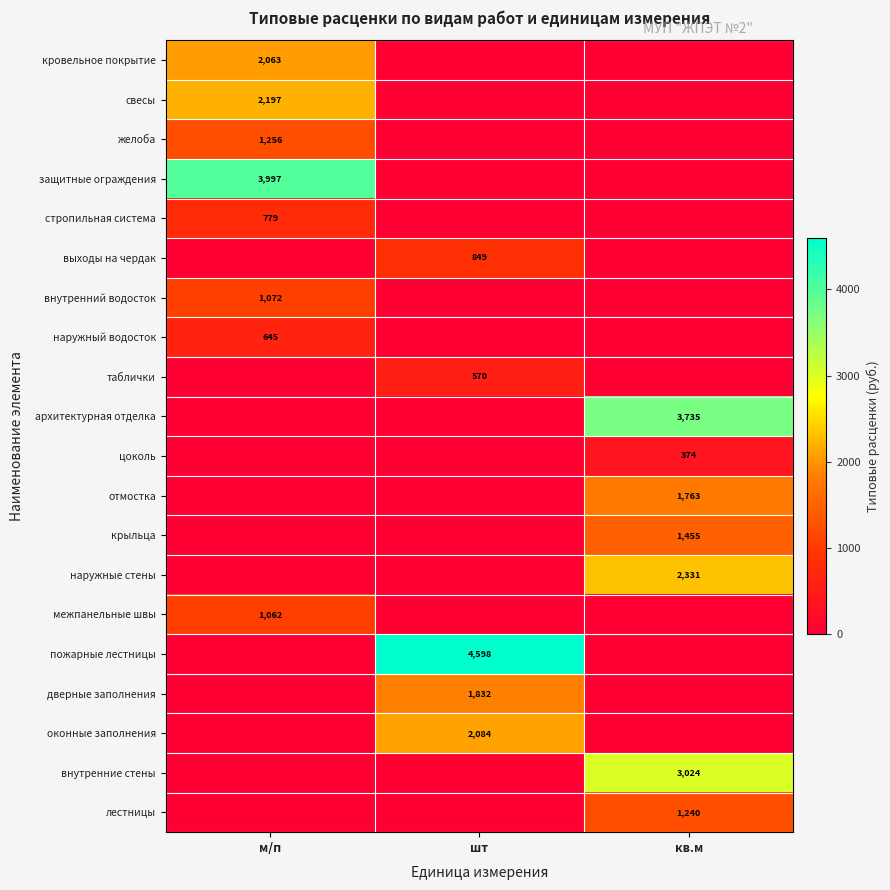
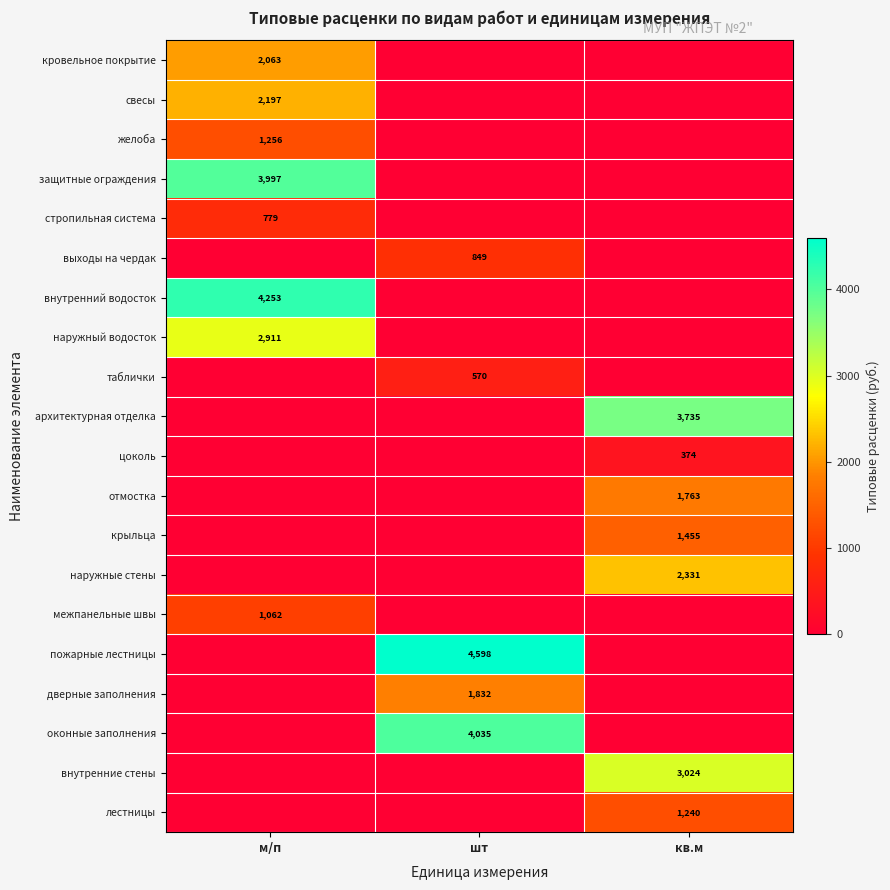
внутренний водосток, м/п: 1,072 -> 4,253
наружный водосток, м/п: 645 -> 2,911
оконные заполнения, шт: 2,084 -> 4,035
